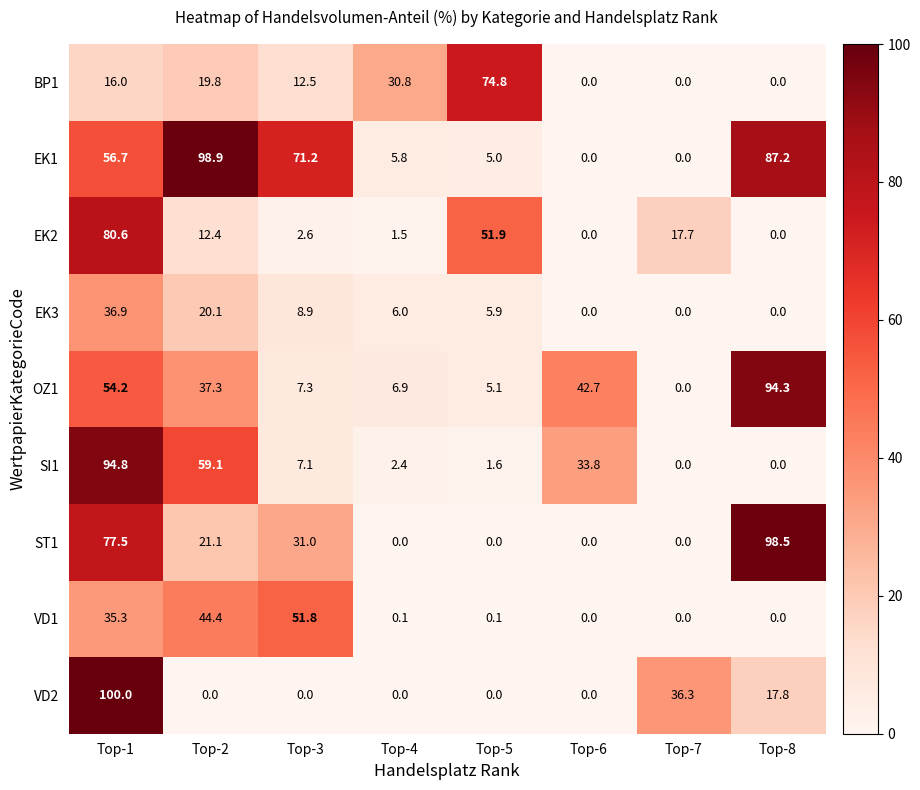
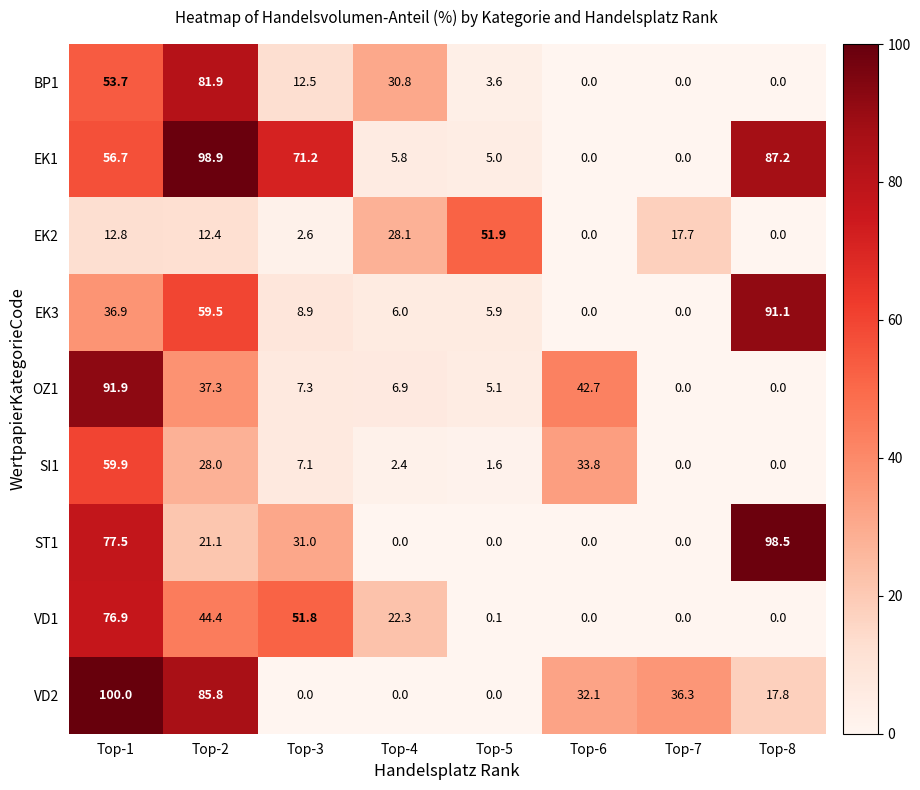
BP1, Top-1: 16.0 -> 53.7
BP1, Top-2: 19.8 -> 81.9
BP1, Top-5: 74.8 -> 3.6
EK2, Top-1: 80.6 -> 12.8
EK2, Top-4: 1.5 -> 28.1
EK3, Top-2: 20.1 -> 59.5
EK3, Top-8: 0.0 -> 91.1
OZ1, Top-1: 54.2 -> 91.9
OZ1, Top-8: 94.3 -> 0.0
SI1, Top-1: 94.8 -> 59.9
SI1, Top-2: 59.1 -> 28.0
VD1, Top-1: 35.3 -> 76.9
VD1, Top-4: 0.1 -> 22.3
VD2, Top-2: 0.0 -> 85.8
VD2, Top-6: 0.0 -> 32.1
